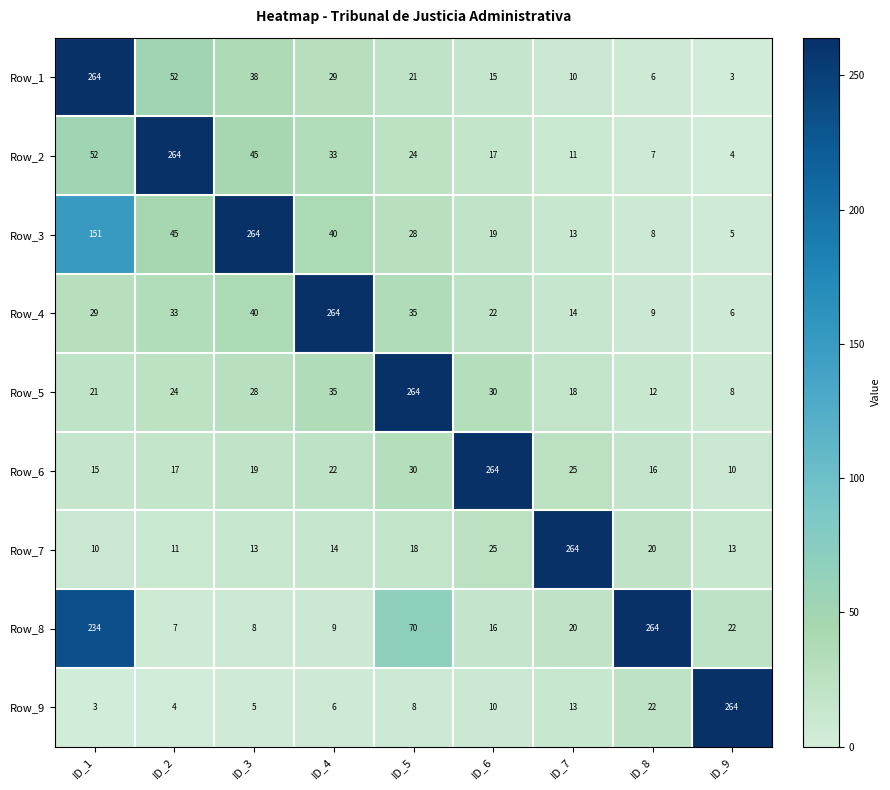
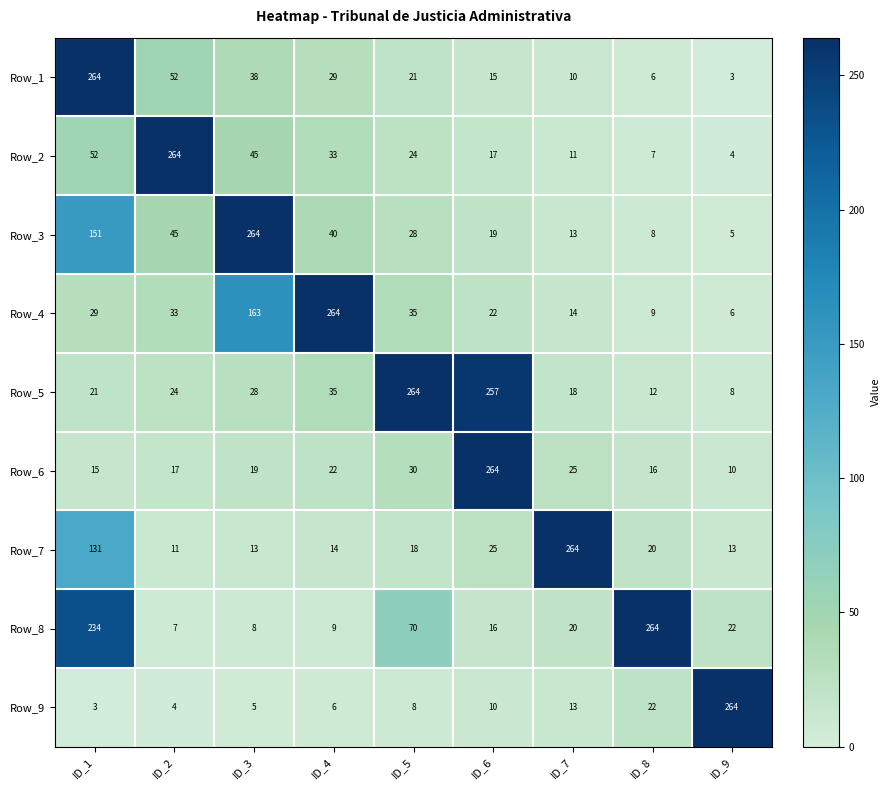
Row_4, ID_3: 40 -> 163
Row_5, ID_6: 30 -> 257
Row_7, ID_1: 10 -> 131
